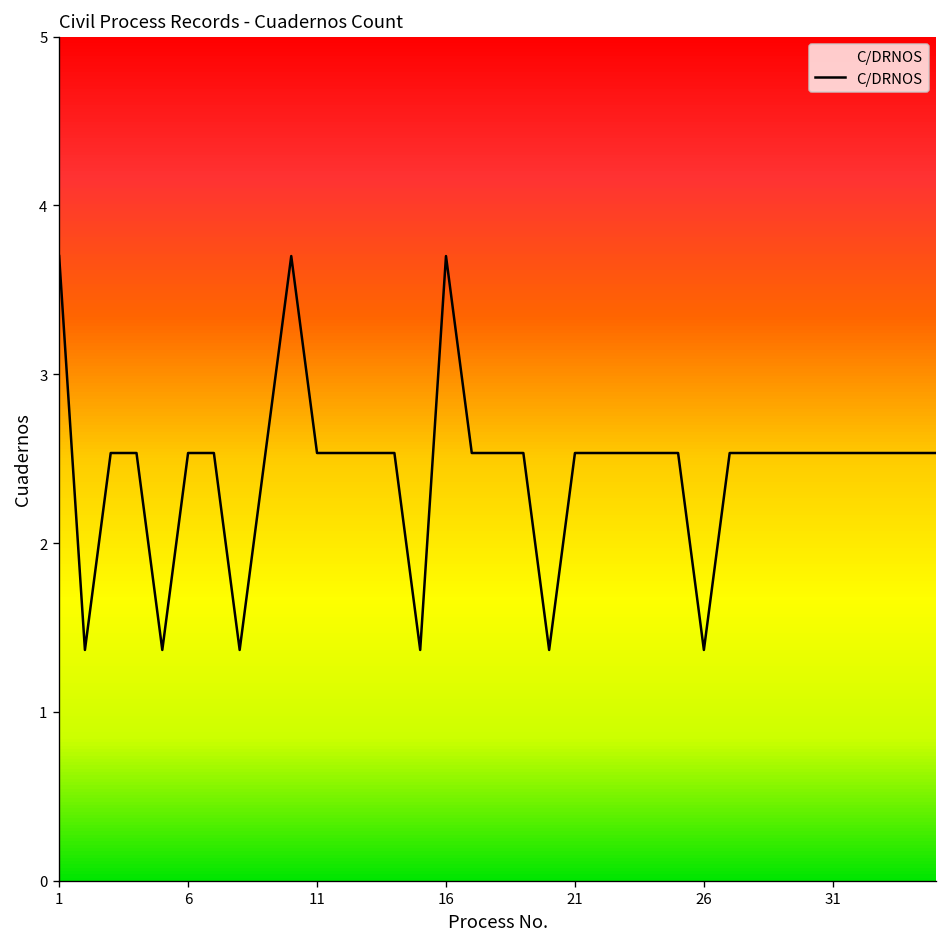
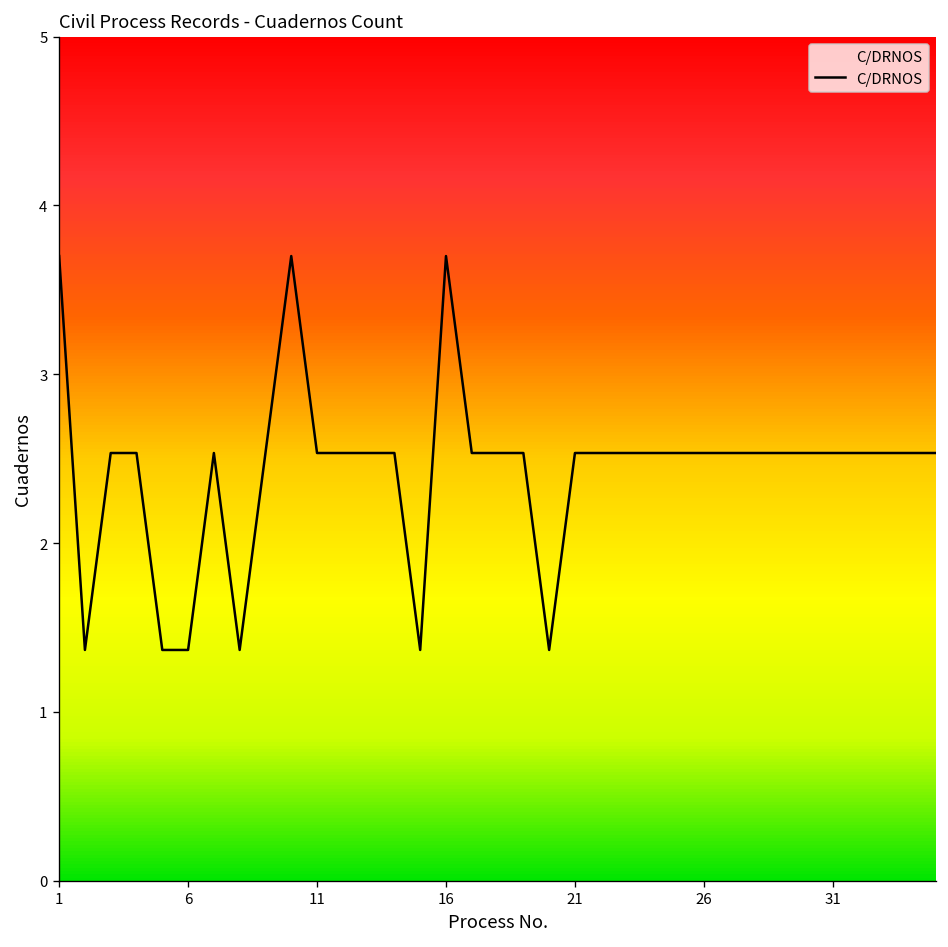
6: 2.53 -> 1.37
26: 1.37 -> 2.53
